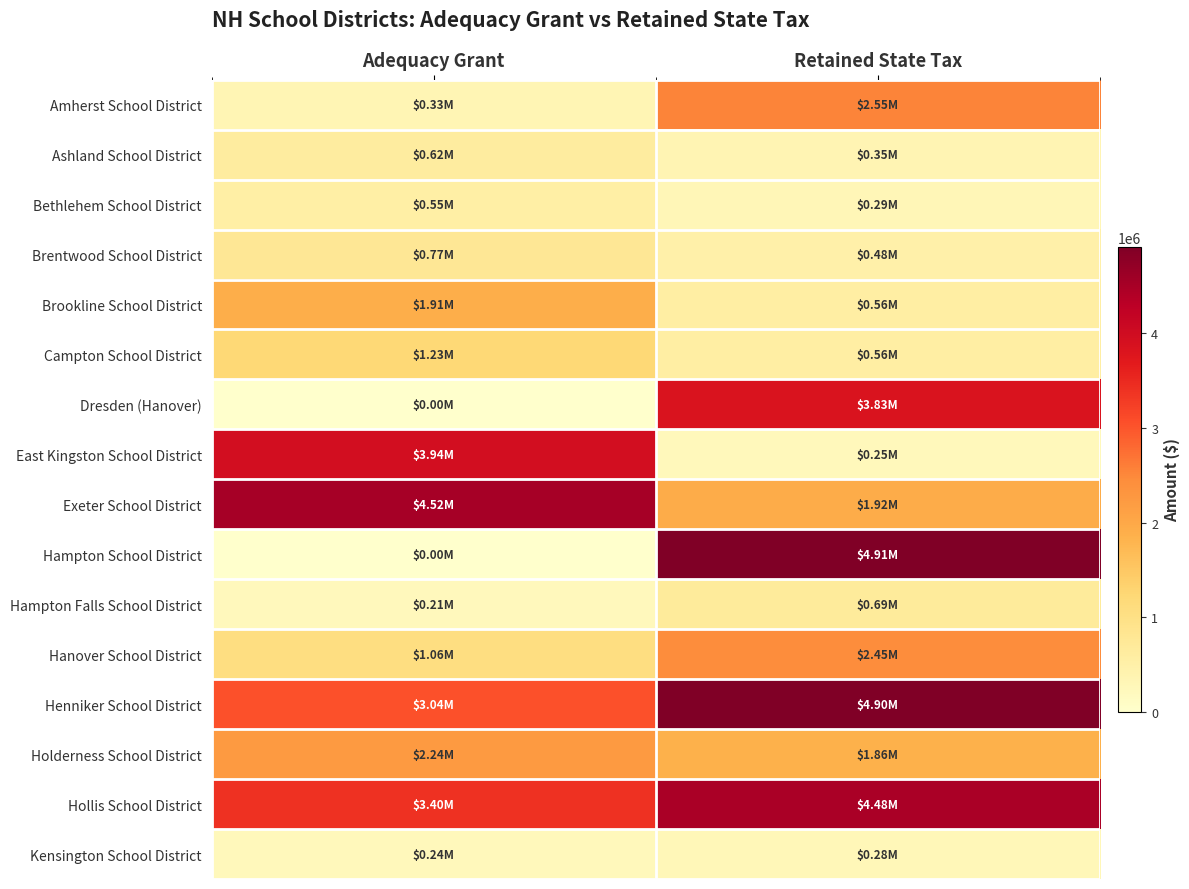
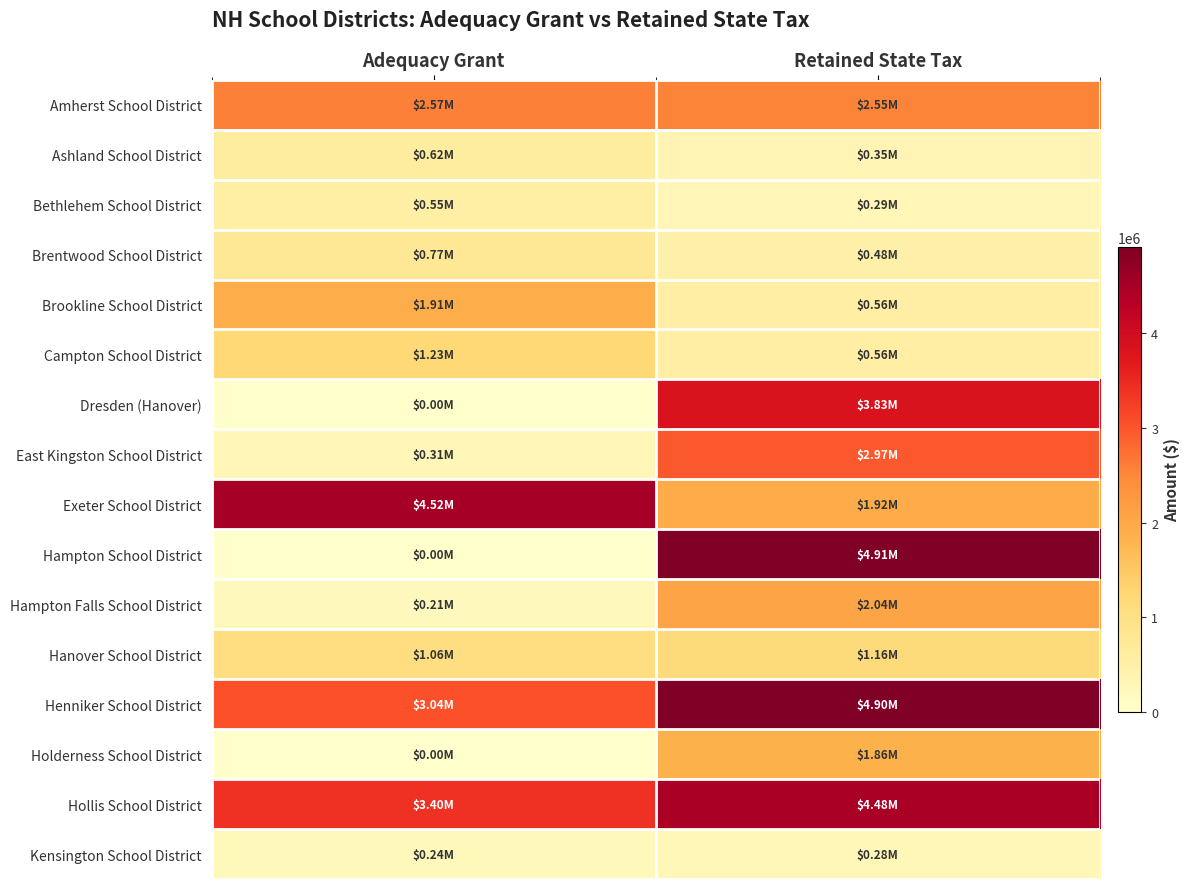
Amherst School District, Adequacy Grant: $0.33M -> $2.57M
East Kingston School District, Adequacy Grant: $3.94M -> $0.31M
East Kingston School District, Retained State Tax: $0.25M -> $2.97M
Hampton Falls School District, Retained State Tax: $0.69M -> $2.04M
Hanover School District, Retained State Tax: $2.45M -> $1.16M
Holderness School District, Adequacy Grant: $2.24M -> $0.00M
